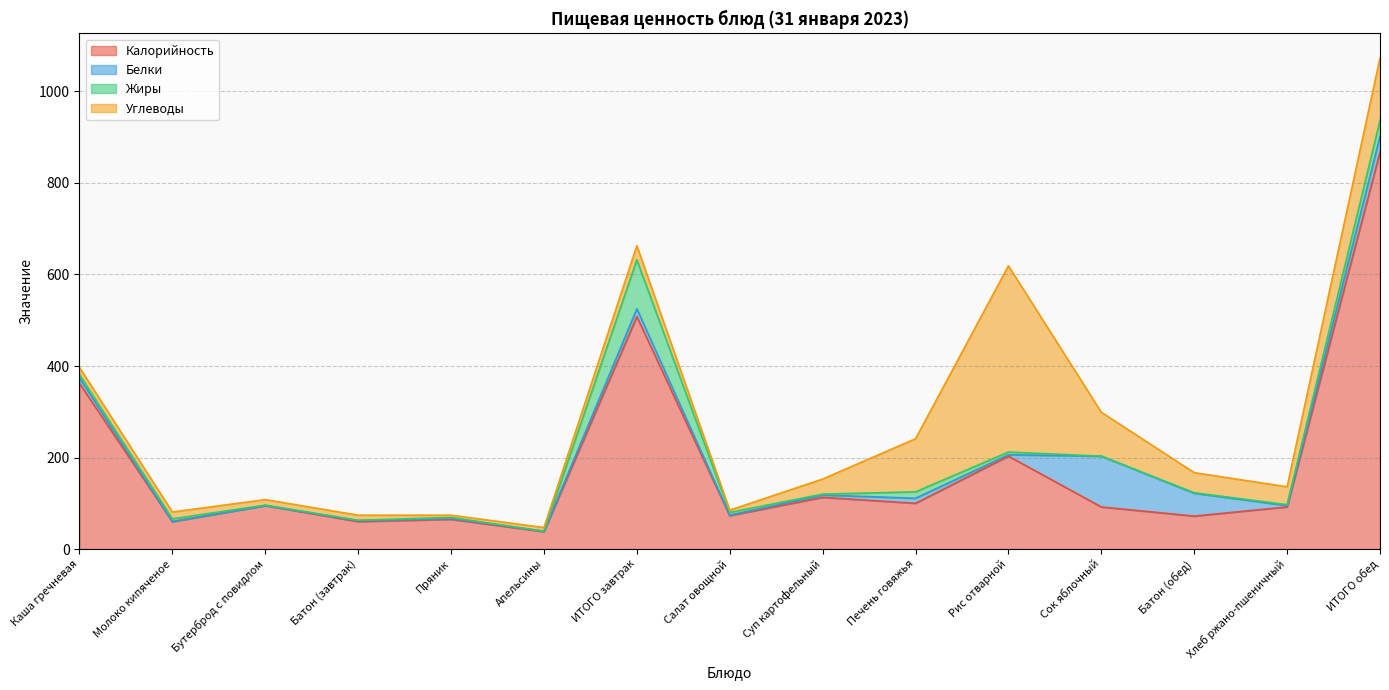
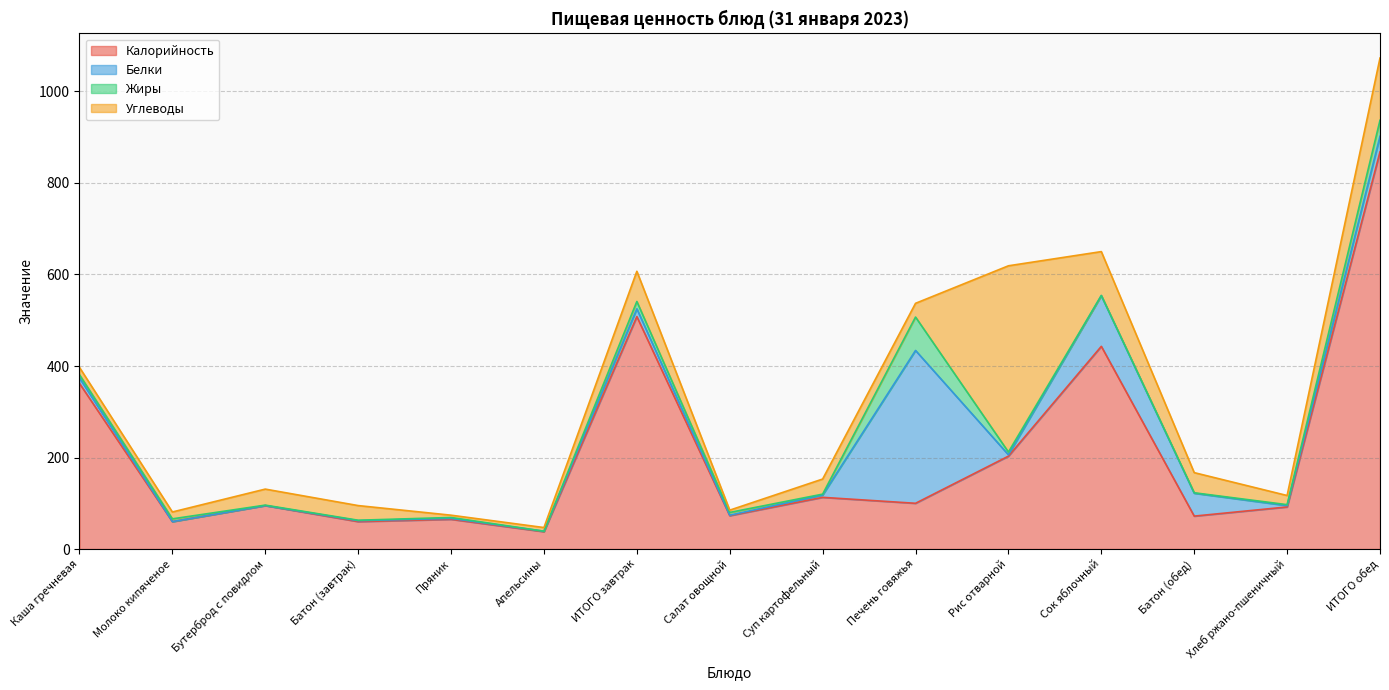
Углеводы, Бутерброд с повидлом: 10 -> 40
Углеводы, Батон (завтрак): 10 -> 30
Жиры, ИТОГО завтрак: 110 -> 20
Углеводы, ИТОГО завтрак: 30 -> 70
Белки, Печень говяжья: 10 -> 330
Жиры, Печень говяжья: 10 -> 70
Углеводы, Печень говяжья: 120 -> 30
Калорийность, Сок яблочный: 90 -> 440
Углеводы, Хлеб ржано-пшеничный: 40 -> 20
